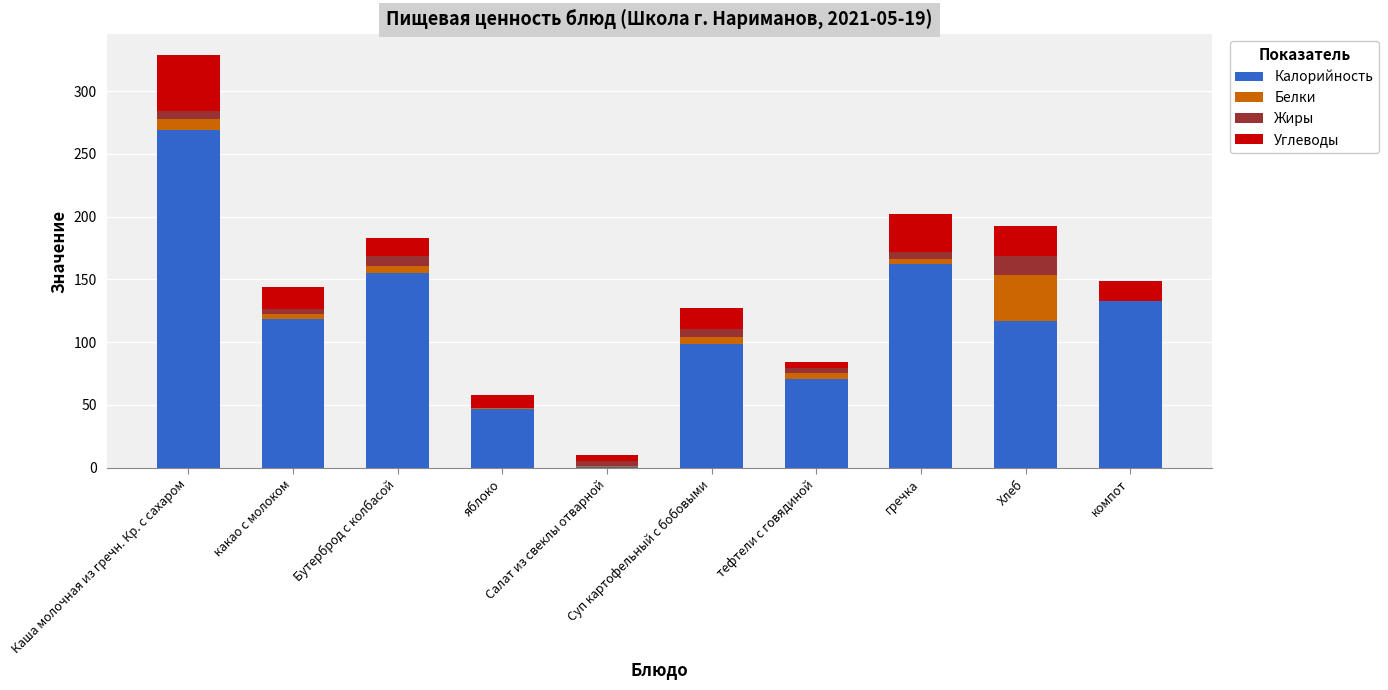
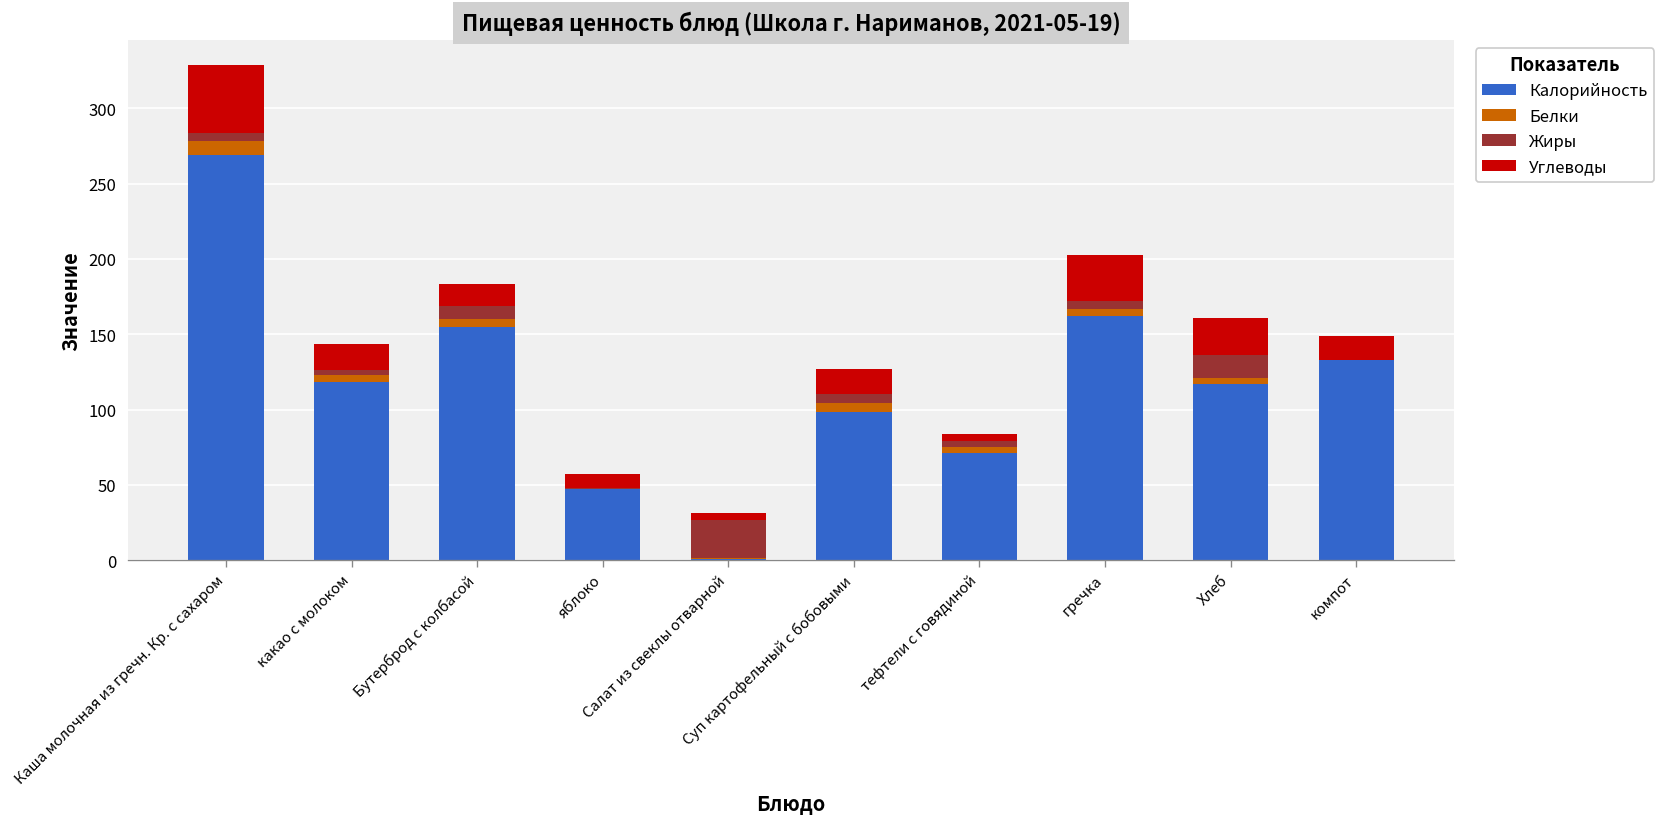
Жиры, Салат из свеклы отварной: 4 -> 25
Белки, Хлеб: 36 -> 4
